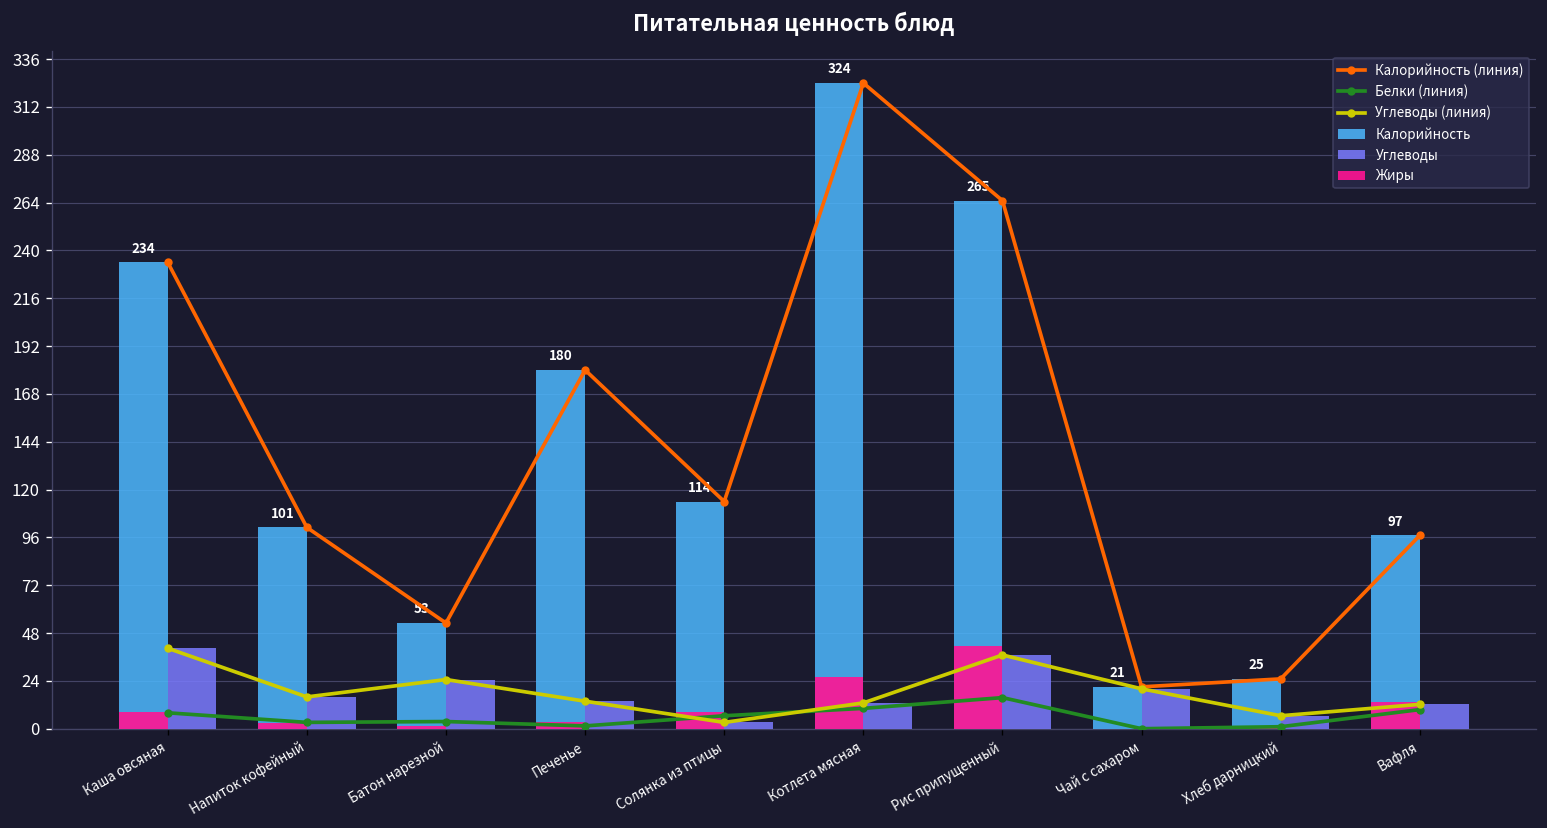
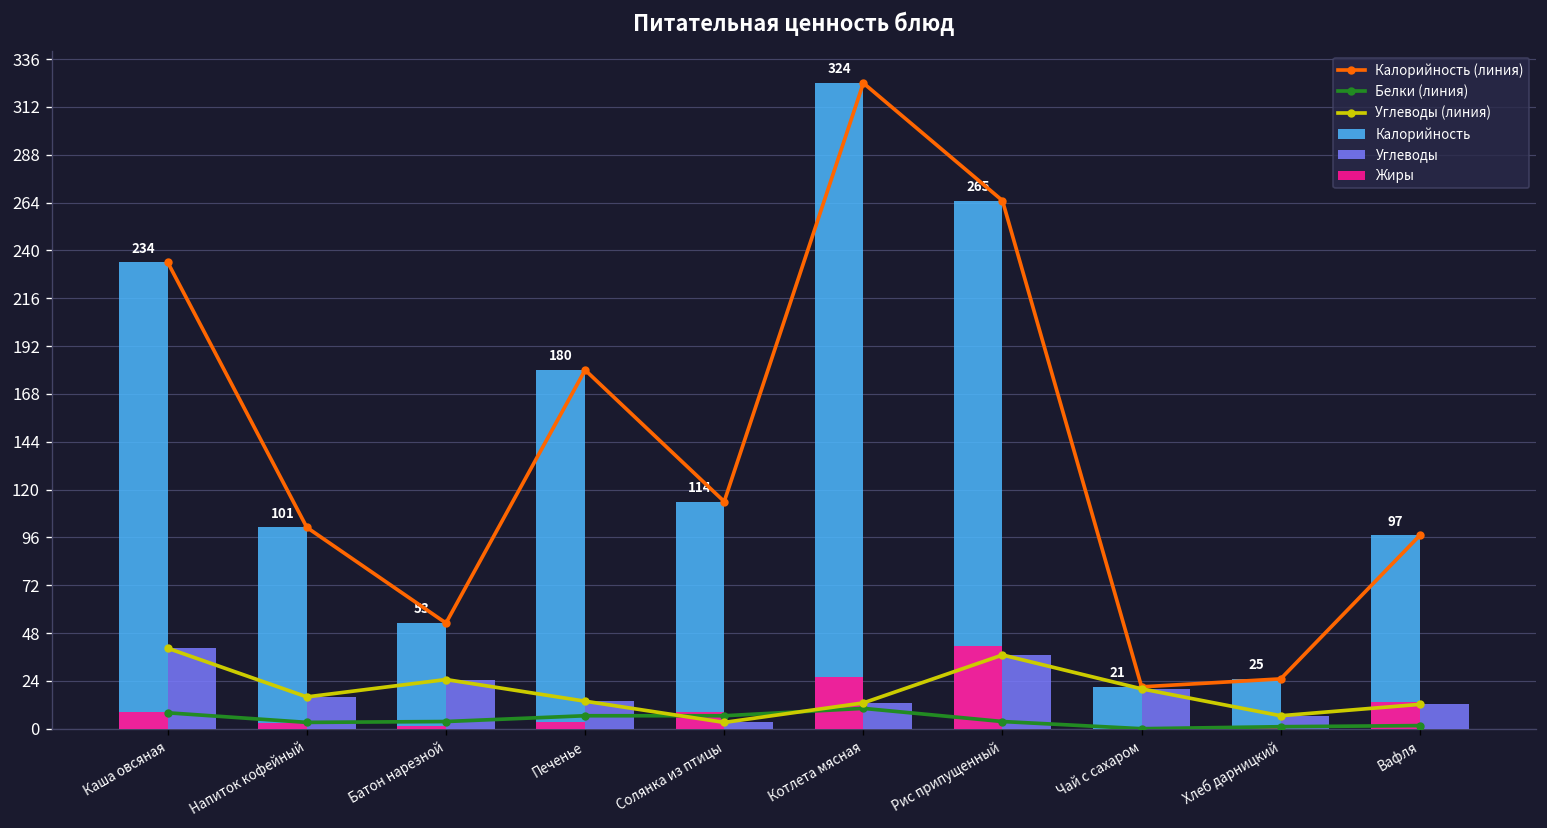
Белки (линия), Печенье: 1 -> 7
Белки (линия), Рис припущенный: 16 -> 4
Белки (линия), Вафля: 10 -> 2
